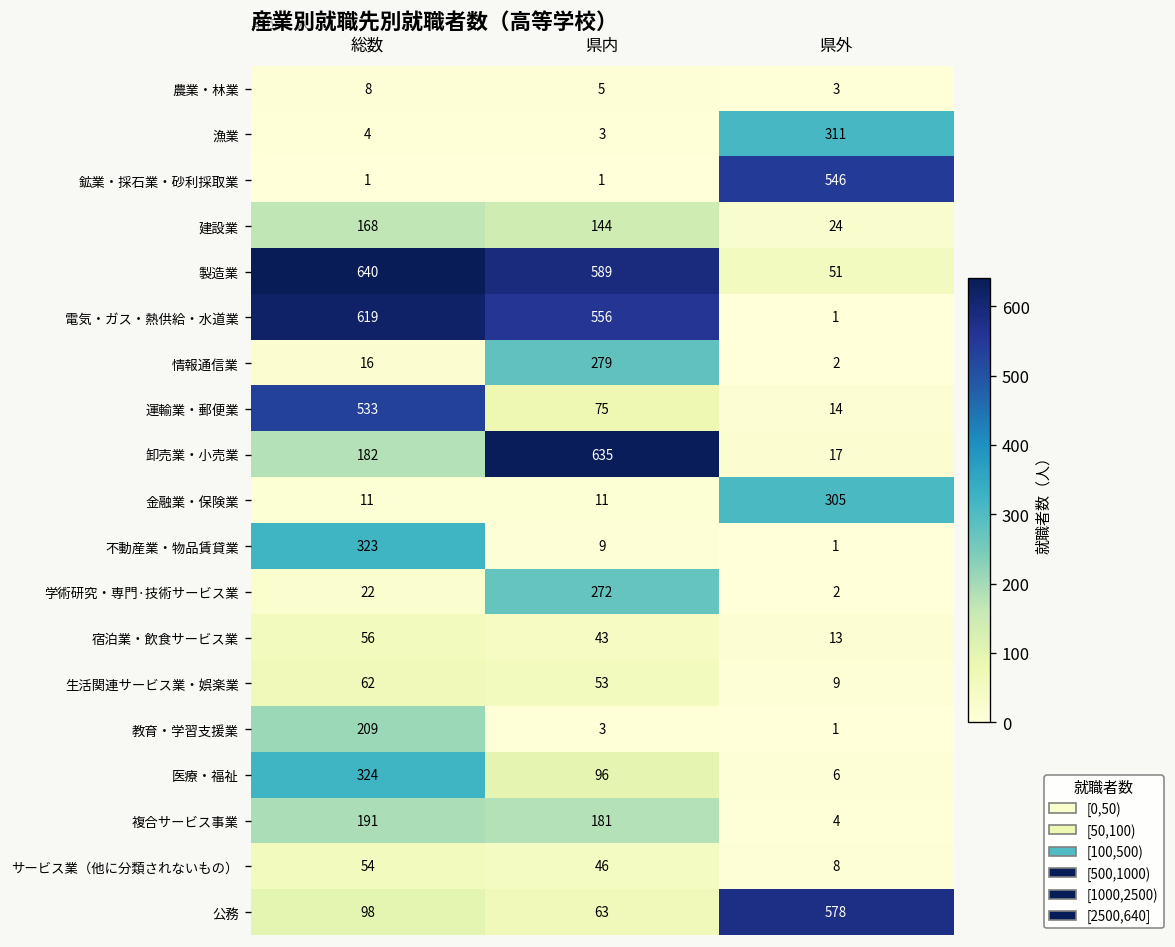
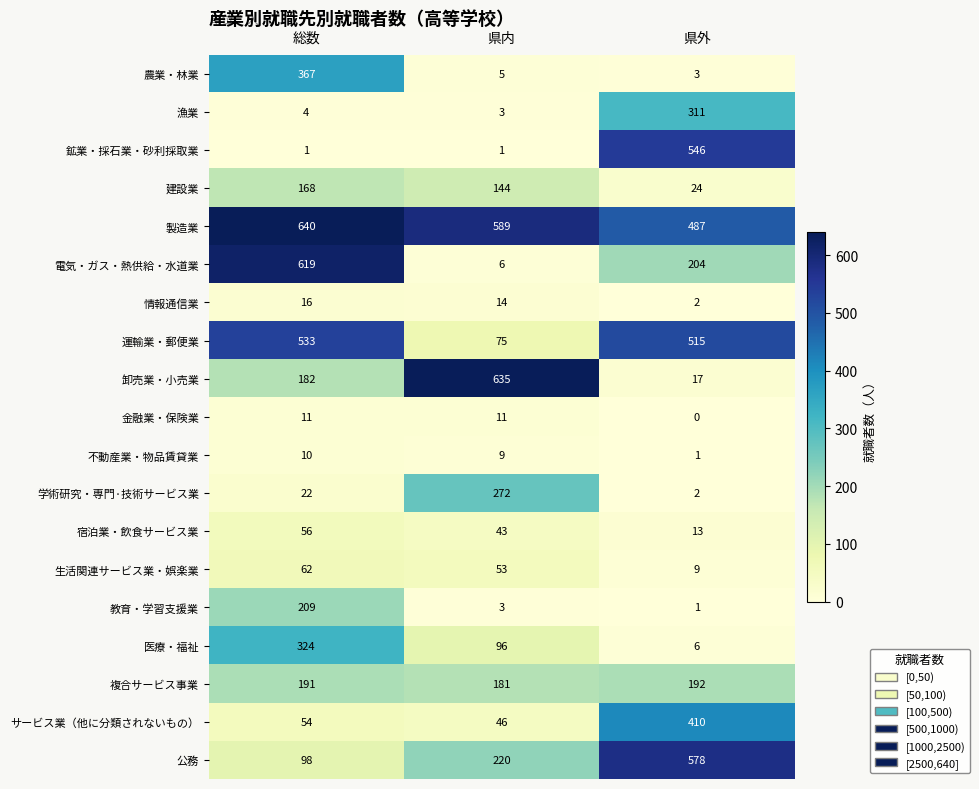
農業・林業, 総数: 8 -> 367
製造業, 県外: 51 -> 487
電気・ガス・熱供給・水道業, 県内: 556 -> 6
電気・ガス・熱供給・水道業, 県外: 1 -> 204
情報通信業, 県内: 279 -> 14
運輸業・郵便業, 県外: 14 -> 515
金融業・保険業, 県外: 305 -> 0
不動産業・物品賃貸業, 総数: 323 -> 10
複合サービス事業, 県外: 4 -> 192
サービス業（他に分類されないもの）, 県外: 8 -> 410
公務, 県内: 63 -> 220
